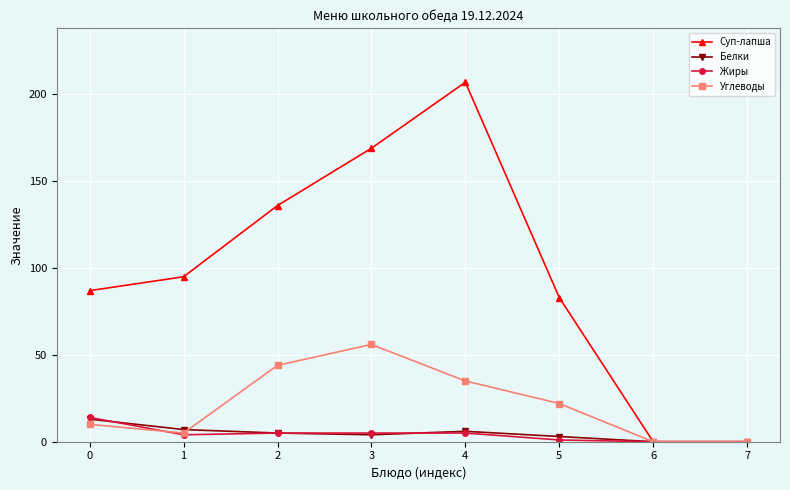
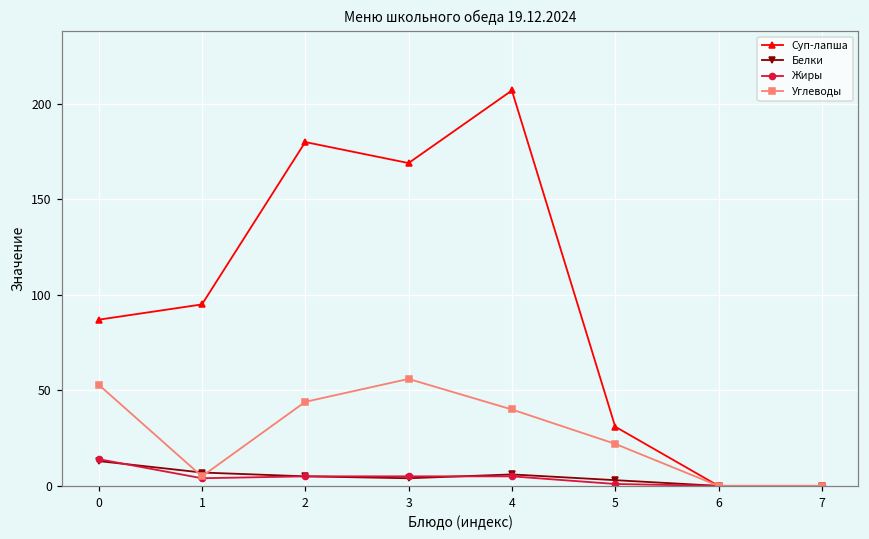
Углеводы, 0: 10 -> 53
Суп-лапша, 2: 136 -> 180
Углеводы, 4: 35 -> 40
Суп-лапша, 5: 83 -> 31
